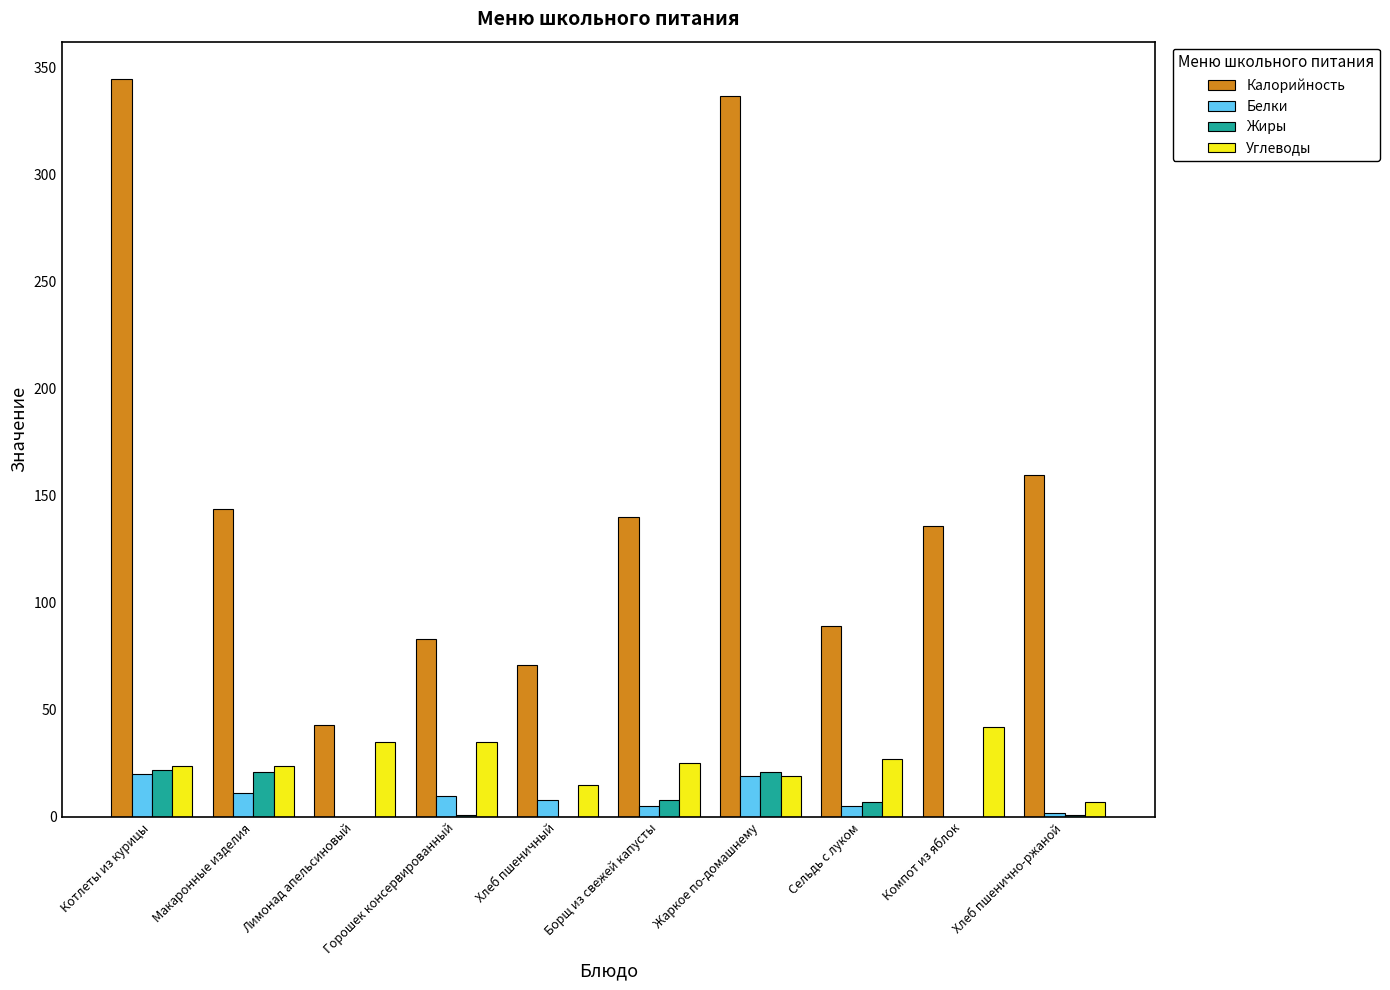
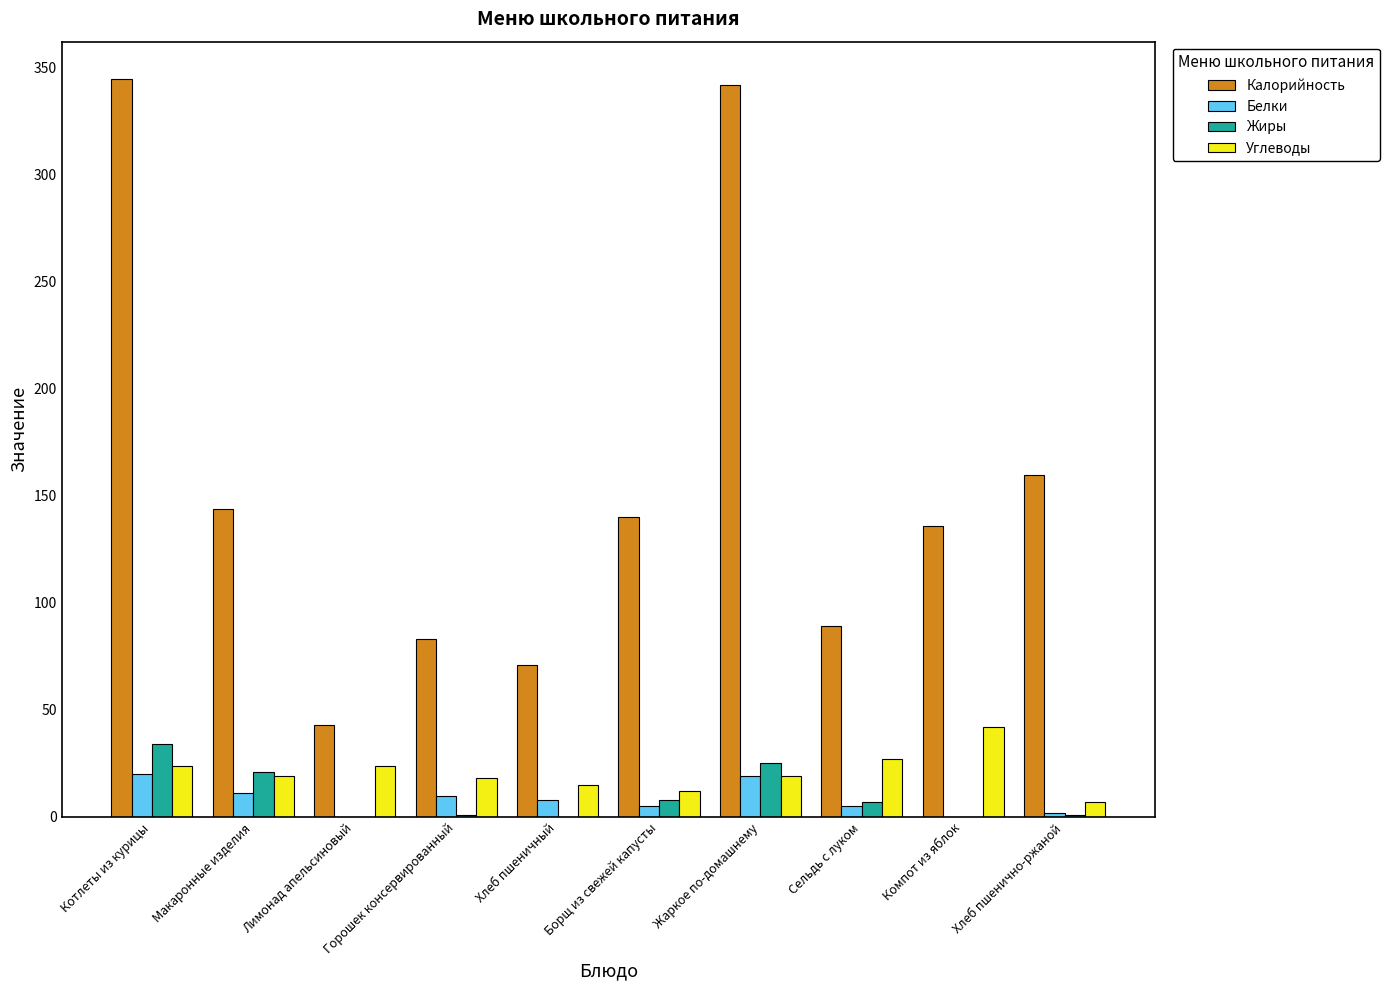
Жиры, Котлеты из курицы: 22 -> 34
Углеводы, Макаронные изделия: 24 -> 19
Углеводы, Лимонад апельсиновый: 35 -> 24
Углеводы, Горошек консервированный: 35 -> 18
Углеводы, Борщ из свежей капусты: 25 -> 12
Калорийность, Жаркое по-домашнему: 337 -> 342
Жиры, Жаркое по-домашнему: 21 -> 25
